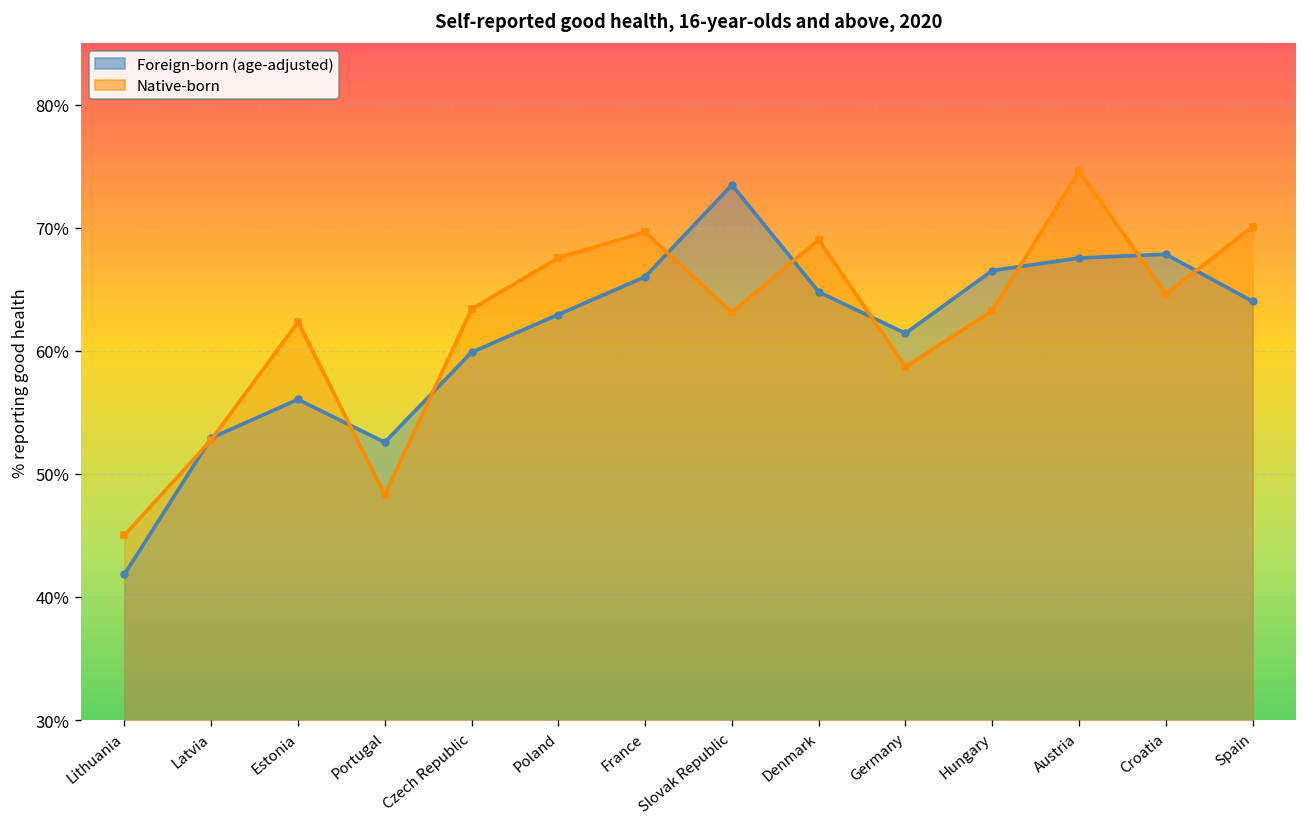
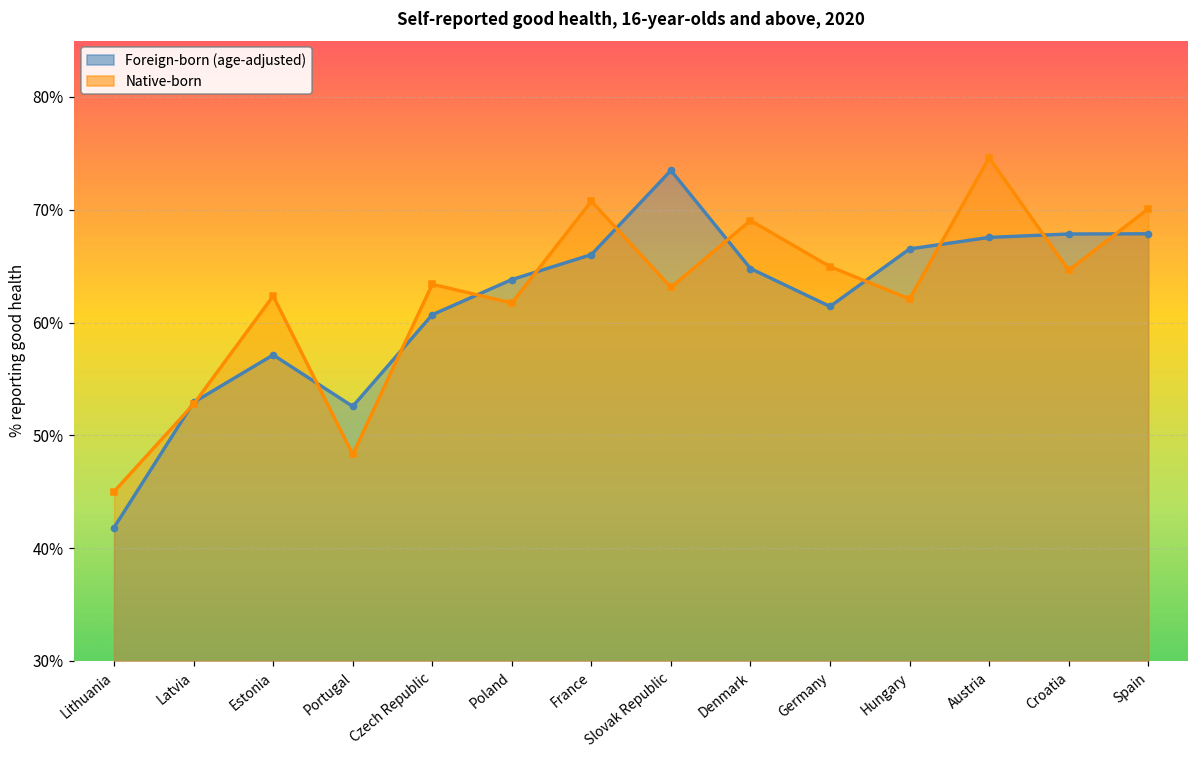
Foreign-born (age-adjusted), Estonia: 56.1% -> 57.1%
Foreign-born (age-adjusted), Czech Republic: 59.9% -> 60.7%
Foreign-born (age-adjusted), Poland: 63.0% -> 63.8%
Native-born, Poland: 67.6% -> 61.7%
Native-born, France: 69.7% -> 70.8%
Native-born, Germany: 58.7% -> 65.0%
Native-born, Hungary: 63.3% -> 62.1%
Foreign-born (age-adjusted), Spain: 64.0% -> 67.9%
